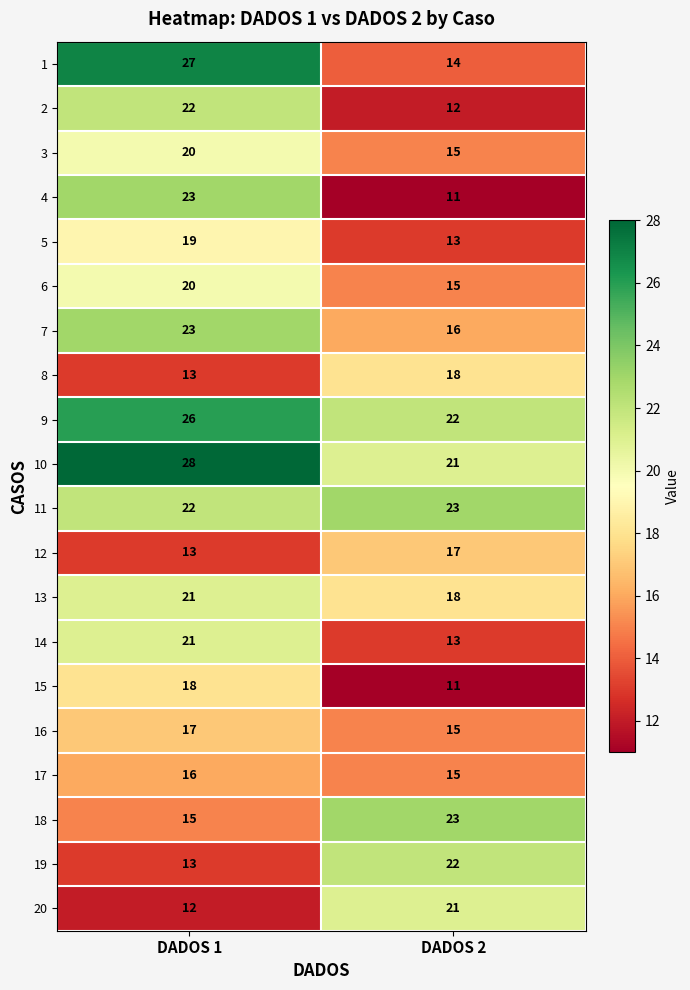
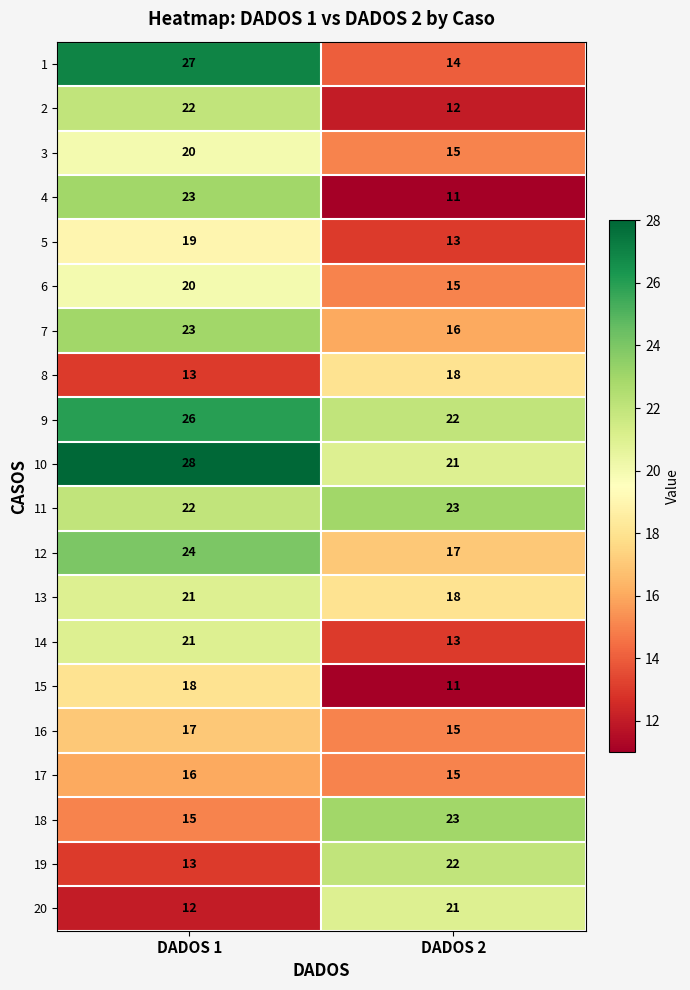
12, DADOS 1: 13 -> 24
